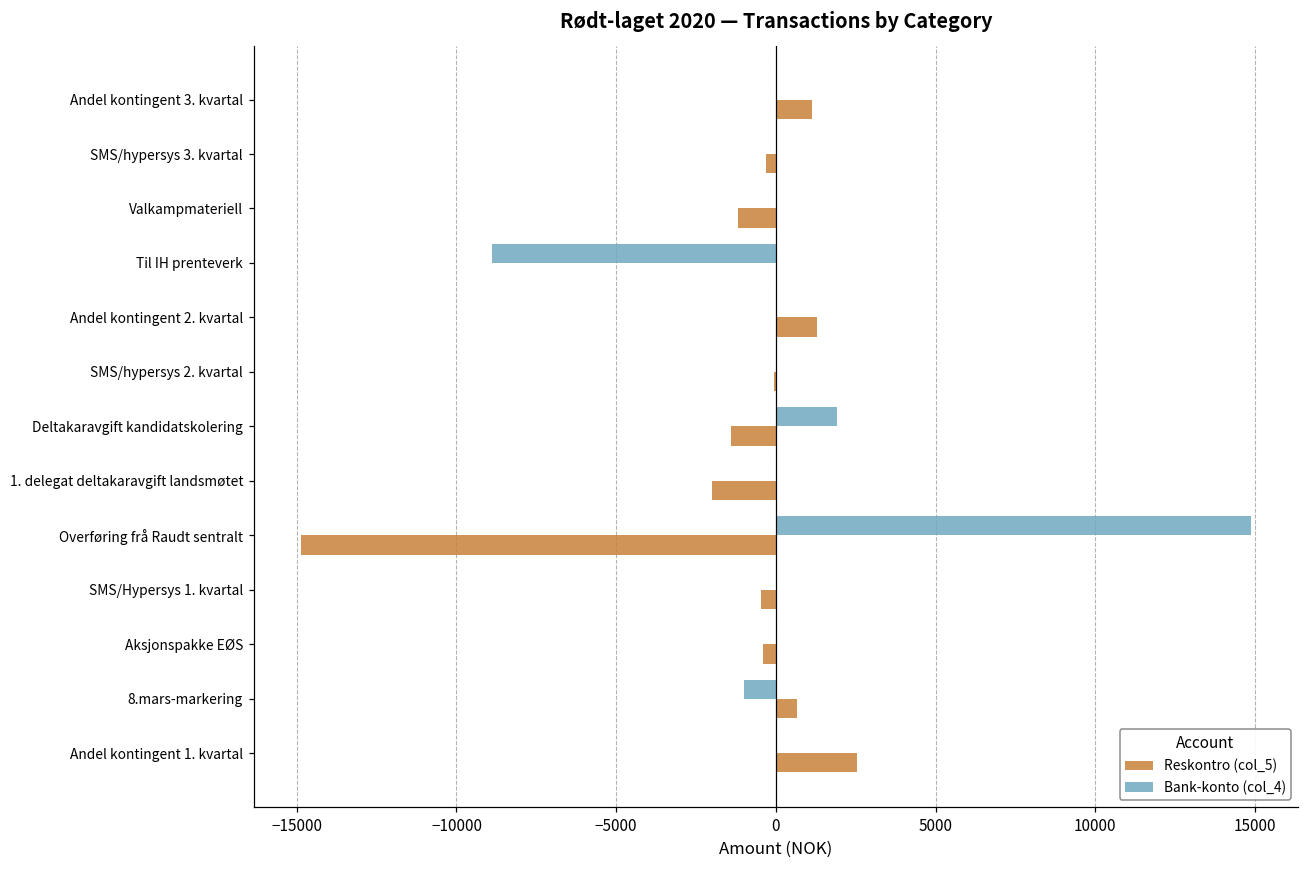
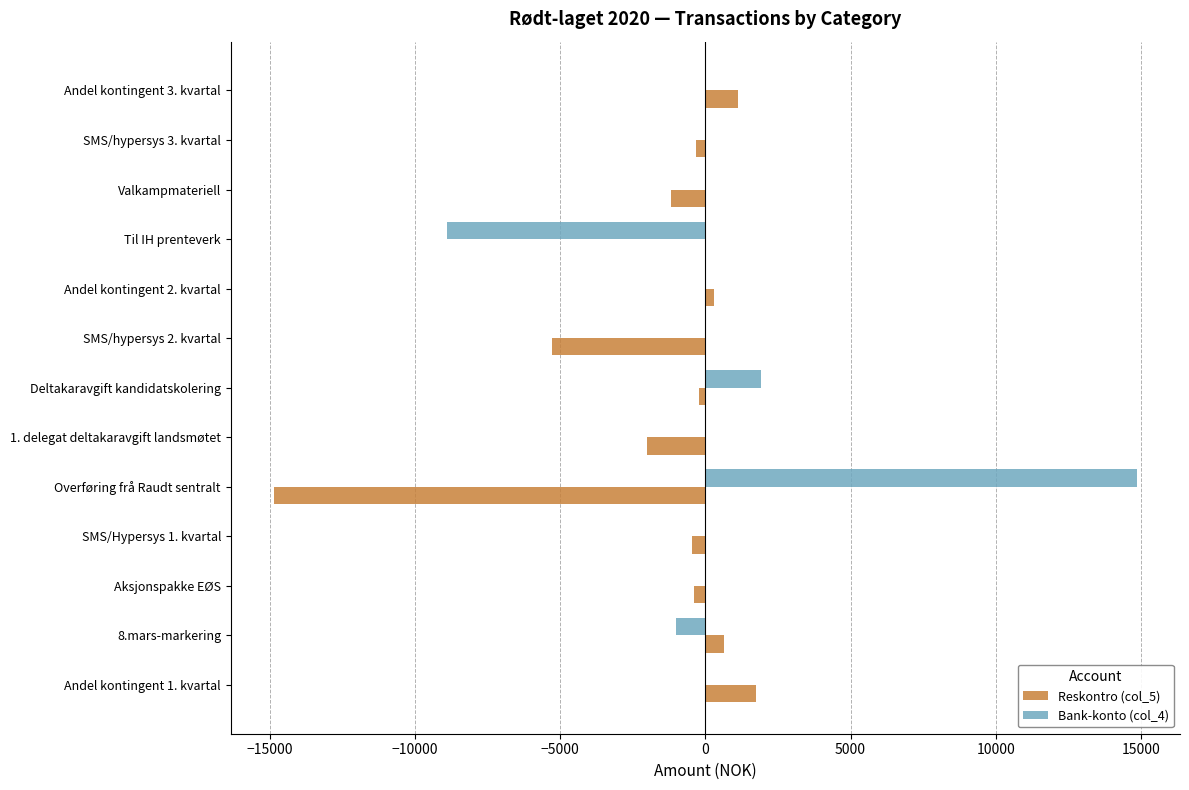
Reskontro (col_5), Andel kontingent 2. kvartal: 1300 -> 300
Reskontro (col_5), SMS/hypersys 2. kvartal: 0 -> -5300
Reskontro (col_5), Deltakaravgift kandidatskolering: -1400 -> -200
Reskontro (col_5), Andel kontingent 1. kvartal: 2500 -> 1700
